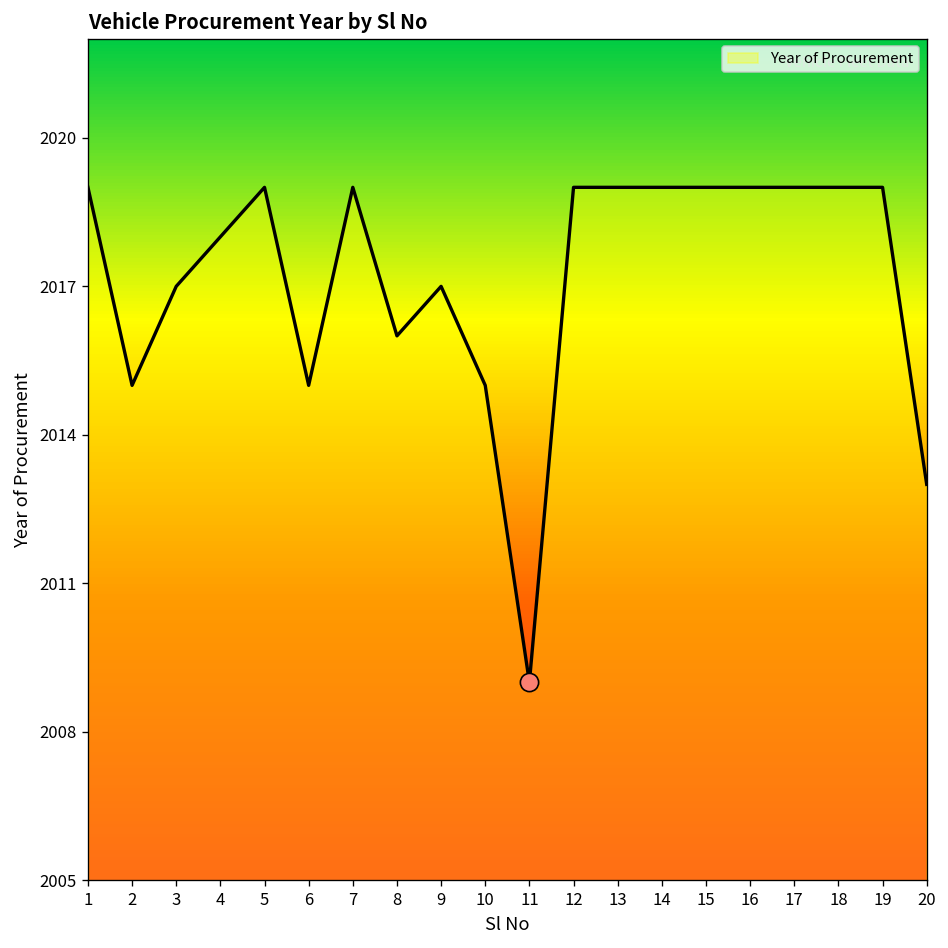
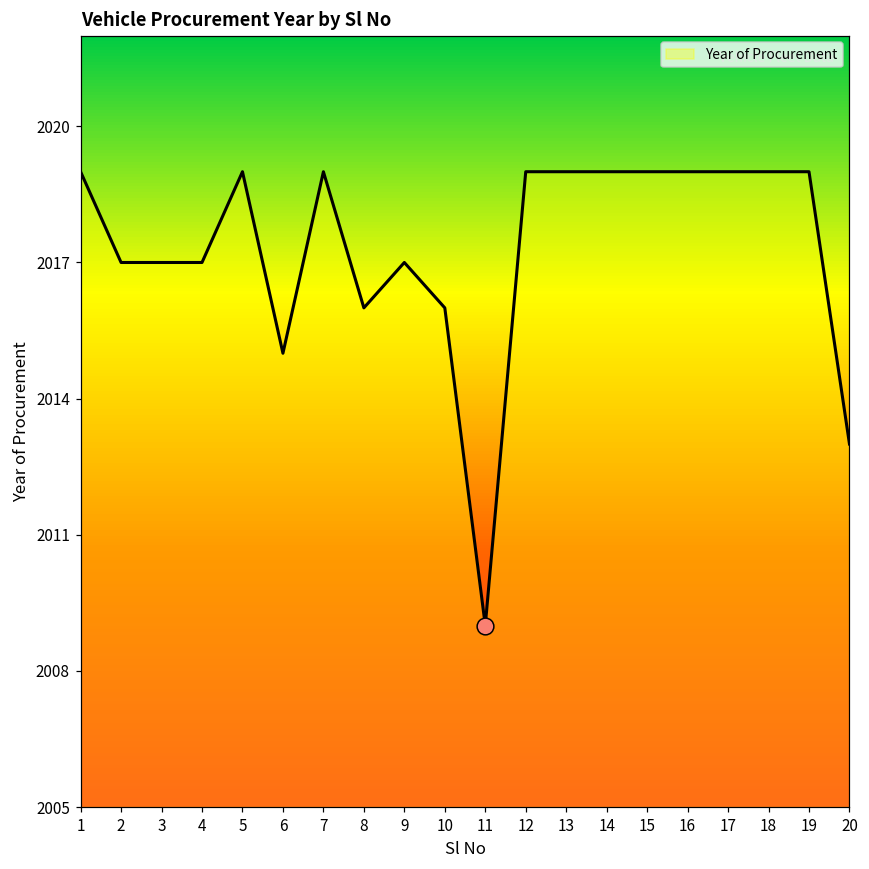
Year of Procurement, 2: 2015 -> 2017
Year of Procurement, 4: 2018 -> 2017
Year of Procurement, 10: 2015 -> 2016
